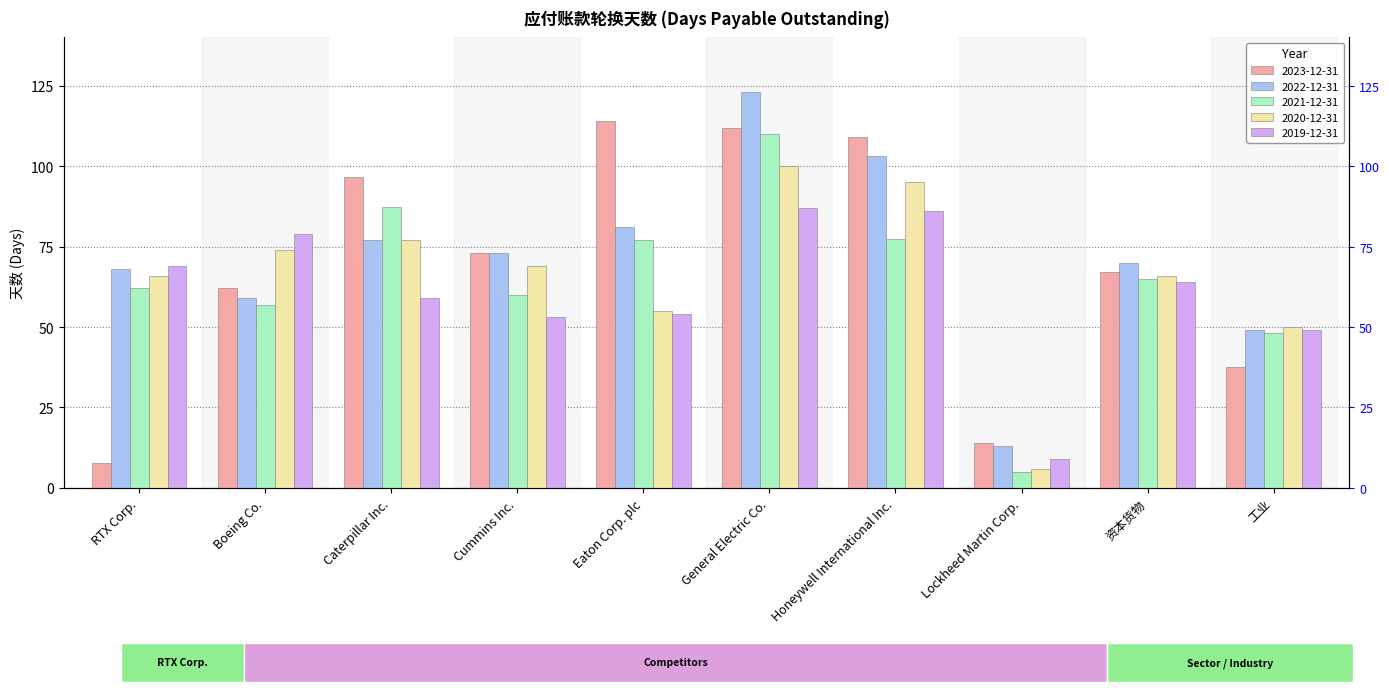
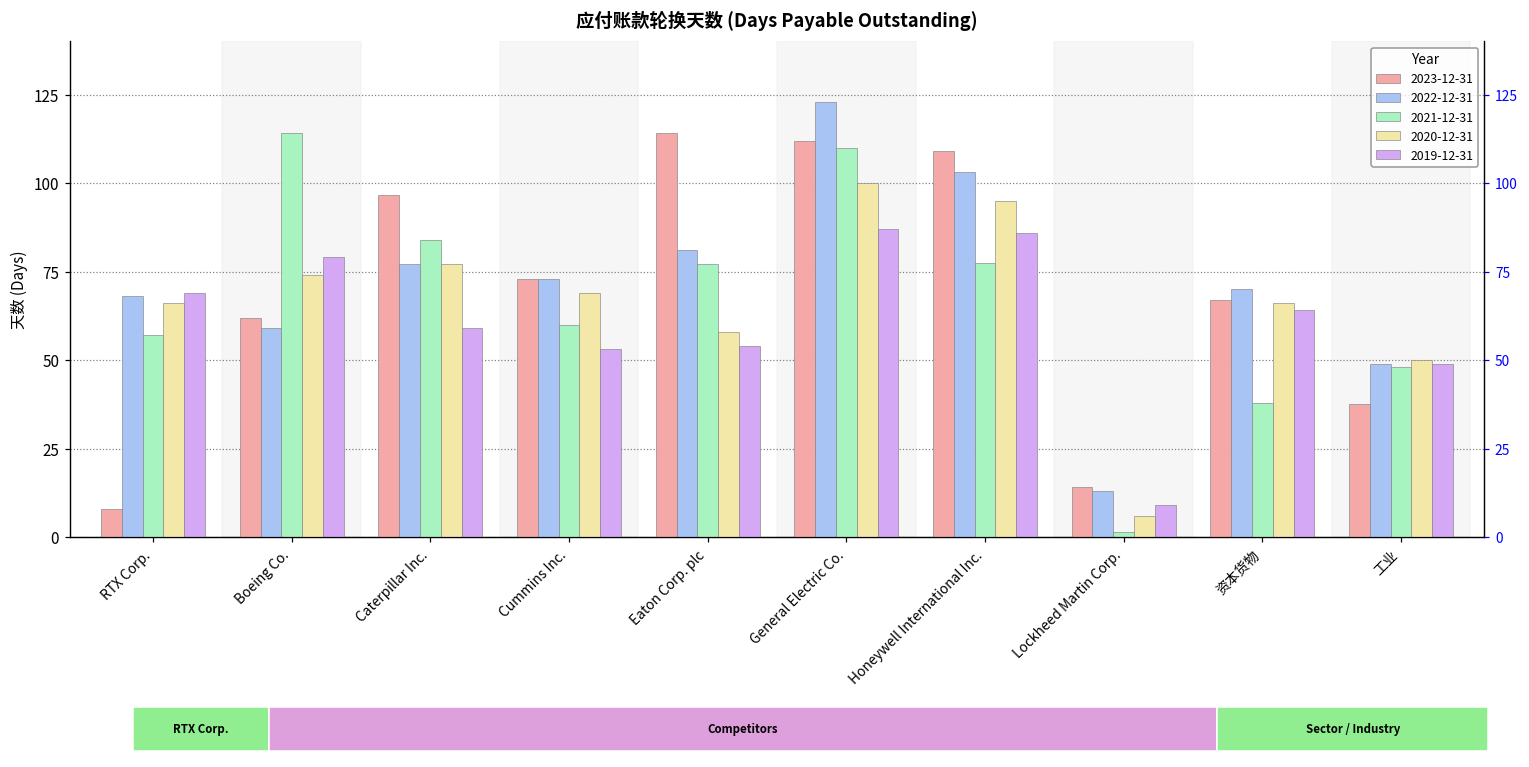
应付账款轮换天数 (Days Payable Outstanding), 2021-12-31, RTX Corp.: 62 -> 57
应付账款轮换天数 (Days Payable Outstanding), 2021-12-31, Boeing Co.: 57 -> 114
应付账款轮换天数 (Days Payable Outstanding), 2021-12-31, Caterpillar Inc.: 87 -> 84
应付账款轮换天数 (Days Payable Outstanding), 2020-12-31, Eaton Corp. plc: 55 -> 58
应付账款轮换天数 (Days Payable Outstanding), 2021-12-31, Lockheed Martin Corp.: 5 -> 1
应付账款轮换天数 (Days Payable Outstanding), 2021-12-31, 资本货物: 65 -> 38
